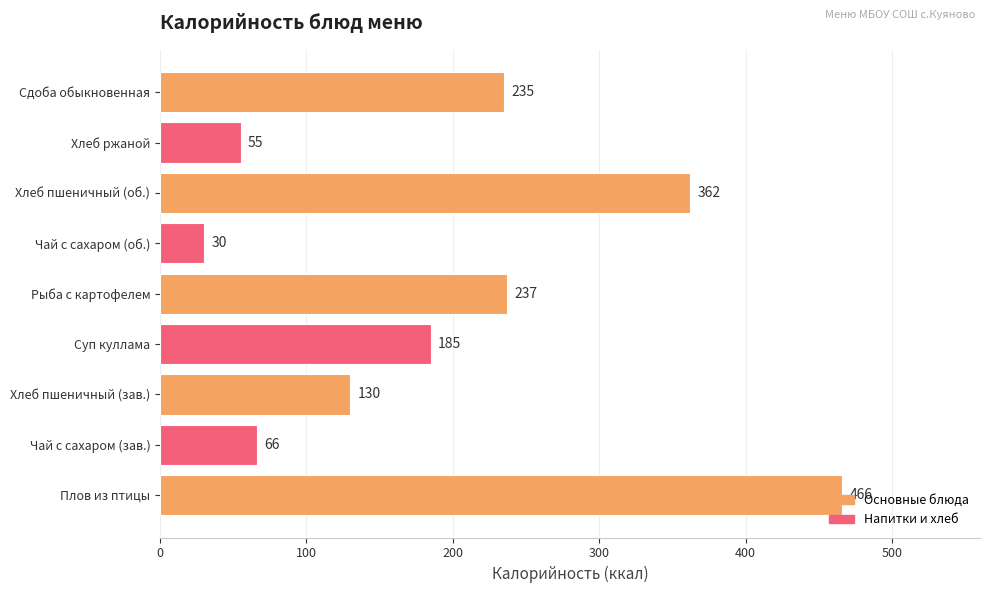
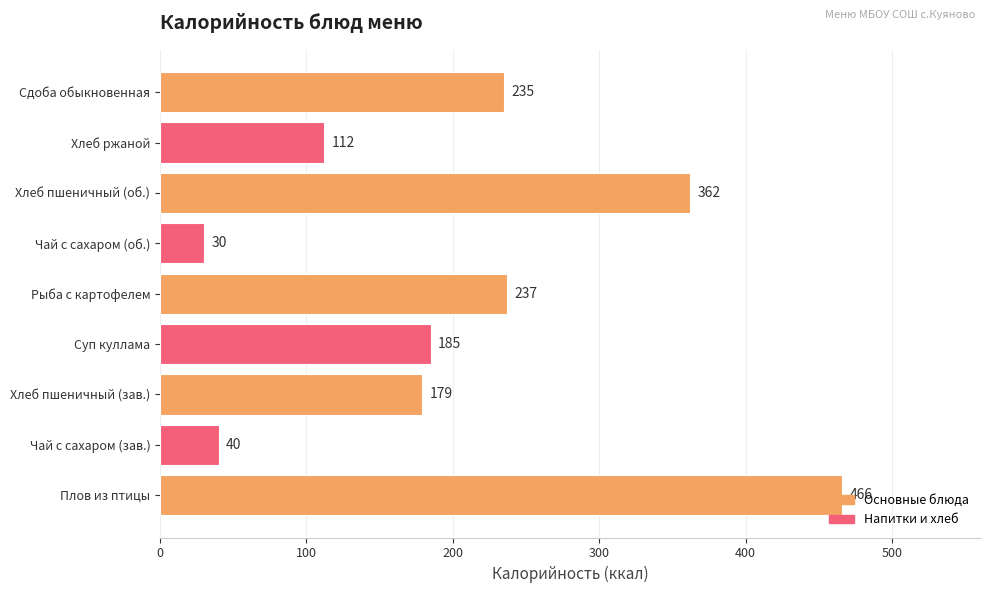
Хлеб ржаной: 55 -> 112
Хлеб пшеничный (зав.): 130 -> 179
Чай с сахаром (зав.): 66 -> 40
